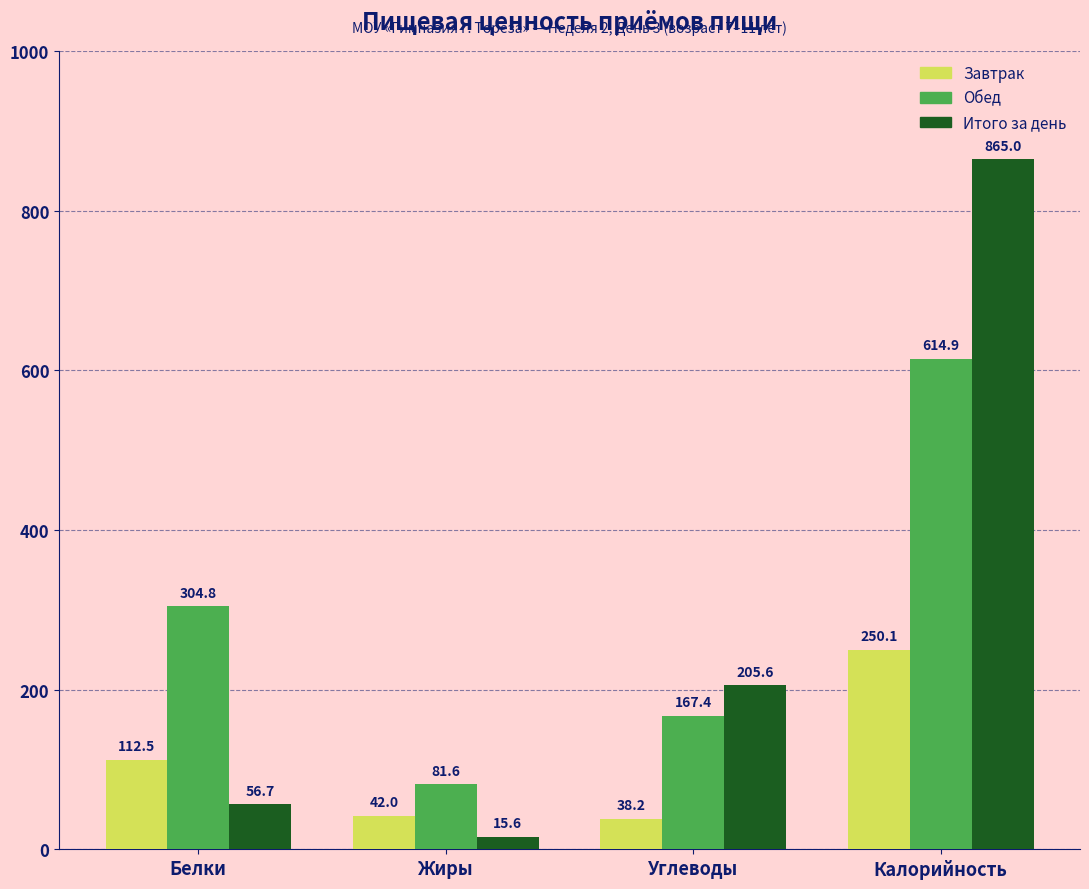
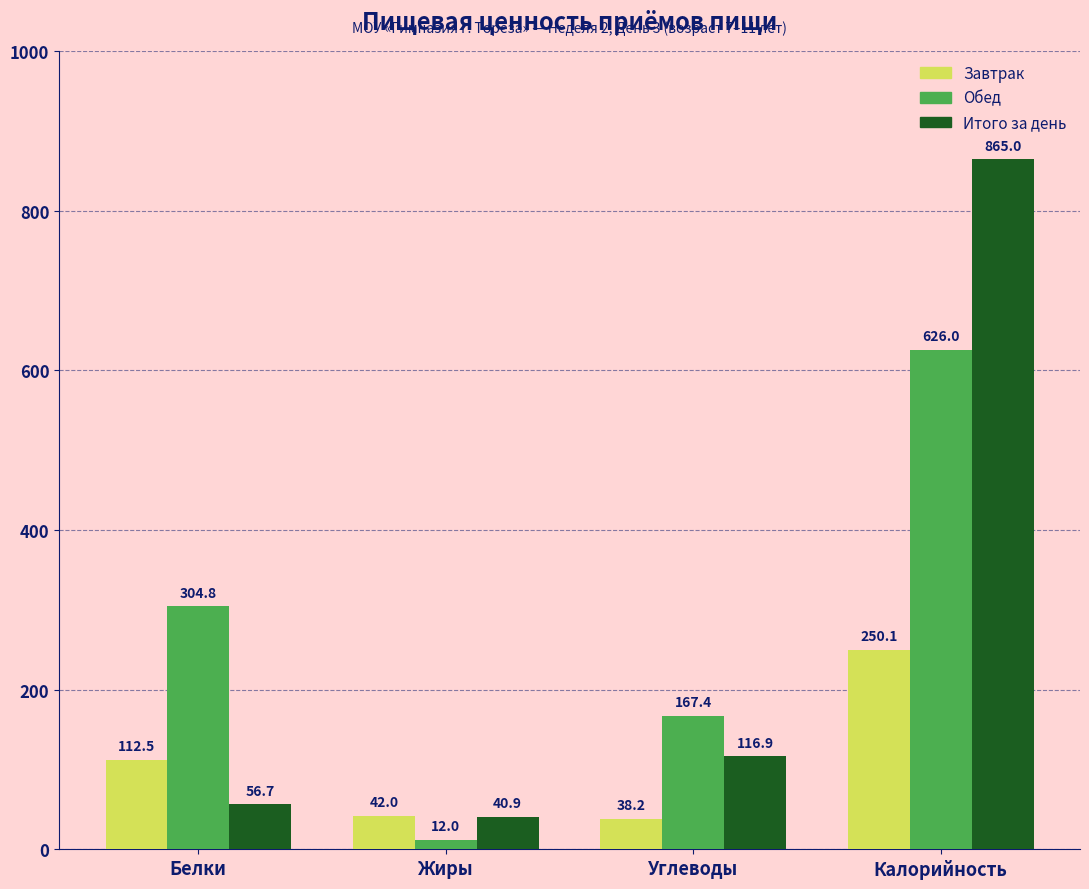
Обед, Жиры: 81.6 -> 12.0
Итого за день, Жиры: 15.6 -> 40.9
Итого за день, Углеводы: 205.6 -> 116.9
Обед, Калорийность: 614.9 -> 626.0
